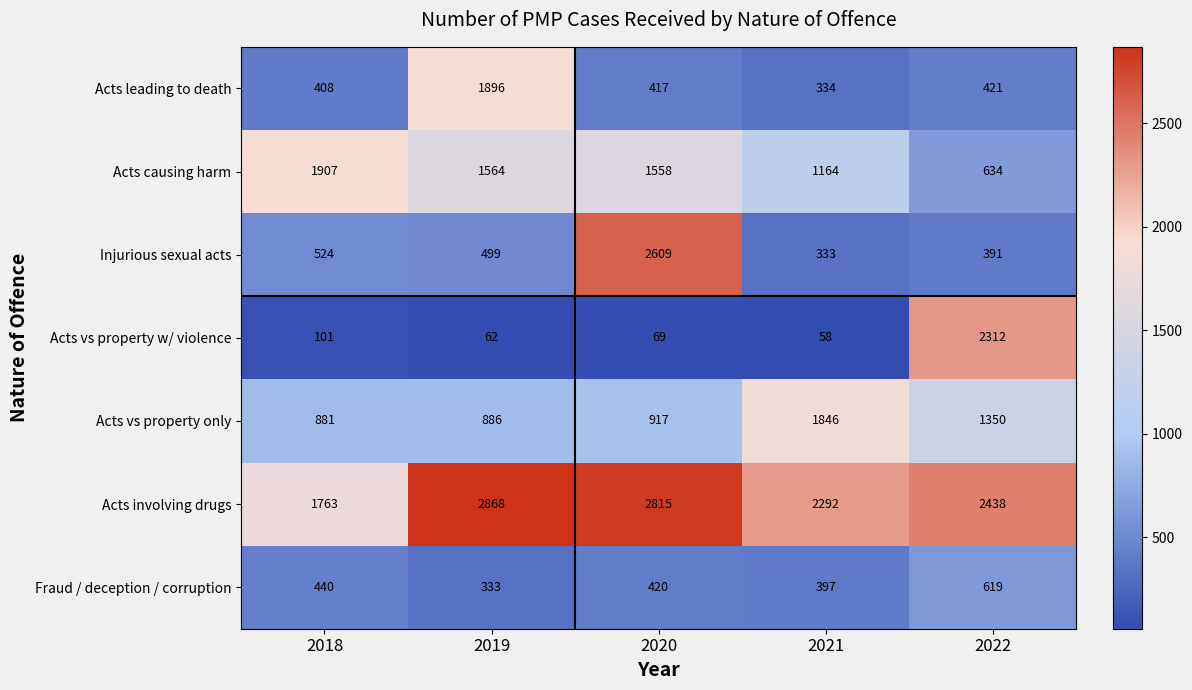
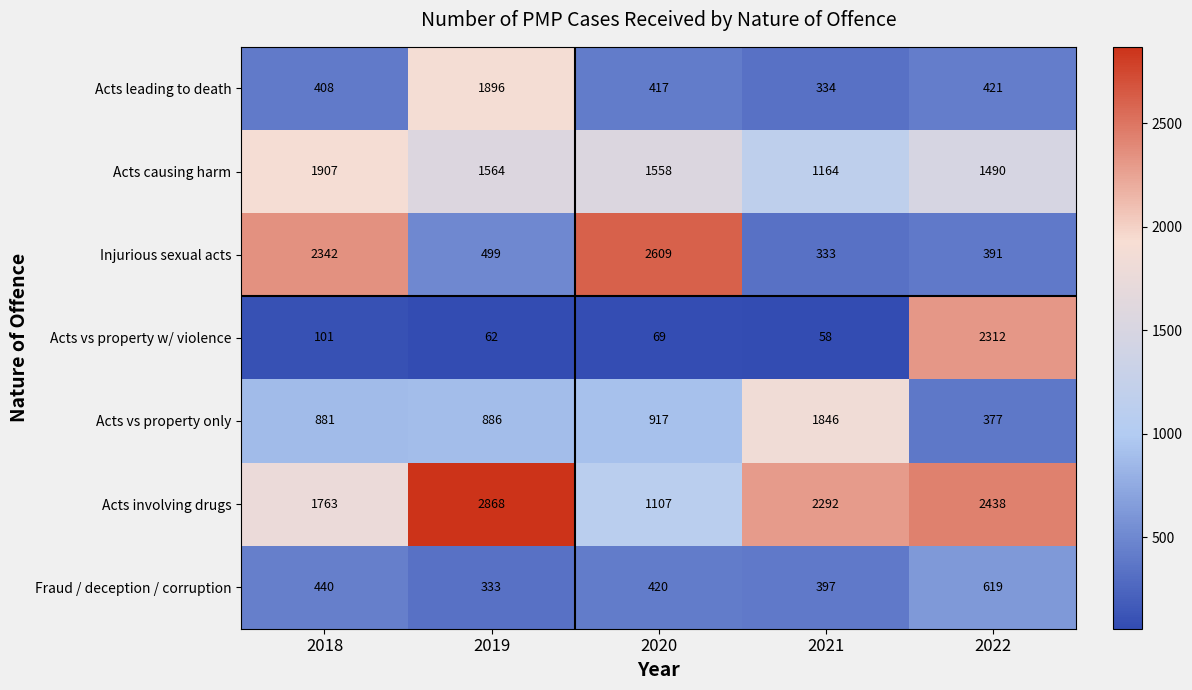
Acts causing harm, 2022: 634 -> 1490
Injurious sexual acts, 2018: 524 -> 2342
Acts vs property only, 2022: 1350 -> 377
Acts involving drugs, 2020: 2815 -> 1107
